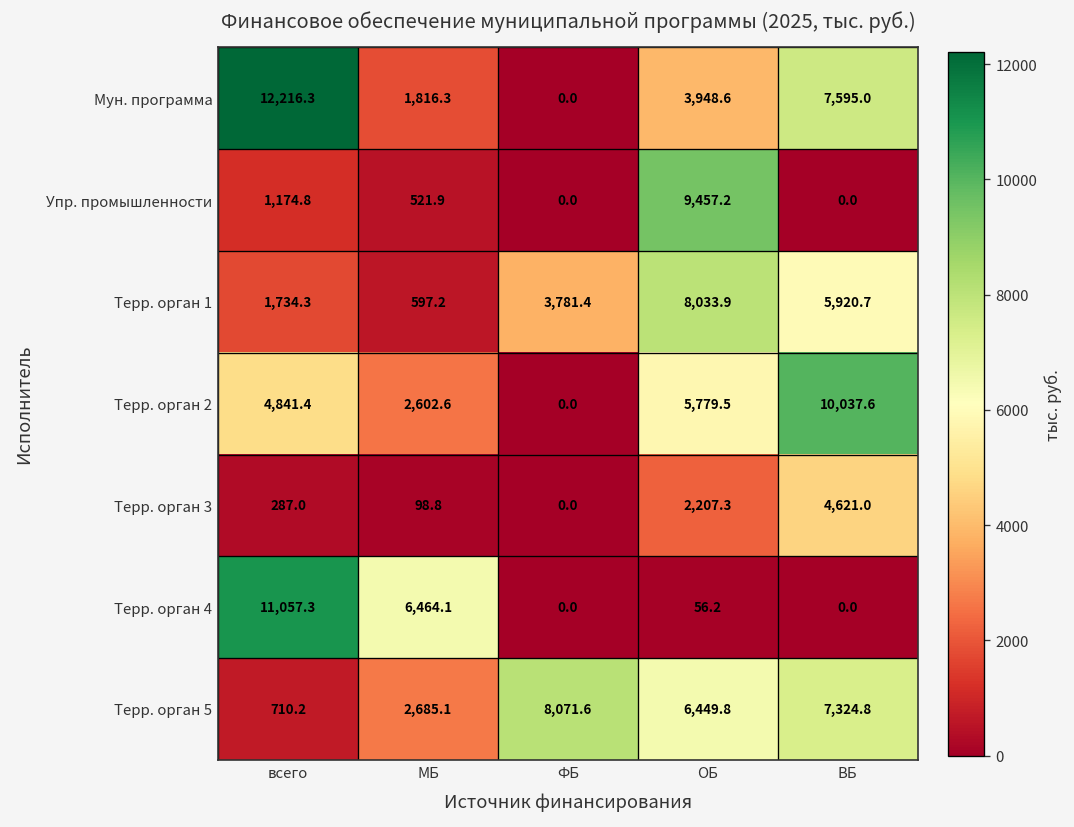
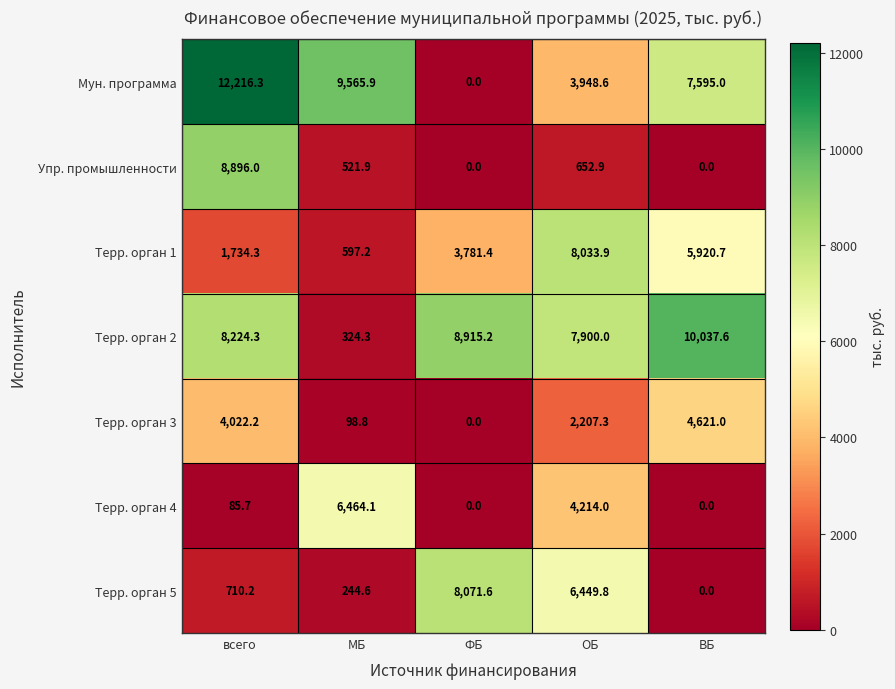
Мун. программа, МБ: 1,816.3 -> 9,565.9
Упр. промышленности, всего: 1,174.8 -> 8,896.0
Упр. промышленности, ОБ: 9,457.2 -> 652.9
Терр. орган 2, всего: 4,841.4 -> 8,224.3
Терр. орган 2, МБ: 2,602.6 -> 324.3
Терр. орган 2, ФБ: 0.0 -> 8,915.2
Терр. орган 2, ОБ: 5,779.5 -> 7,900.0
Терр. орган 3, всего: 287.0 -> 4,022.2
Терр. орган 4, всего: 11,057.3 -> 85.7
Терр. орган 4, ОБ: 56.2 -> 4,214.0
Терр. орган 5, МБ: 2,685.1 -> 244.6
Терр. орган 5, ВБ: 7,324.8 -> 0.0
